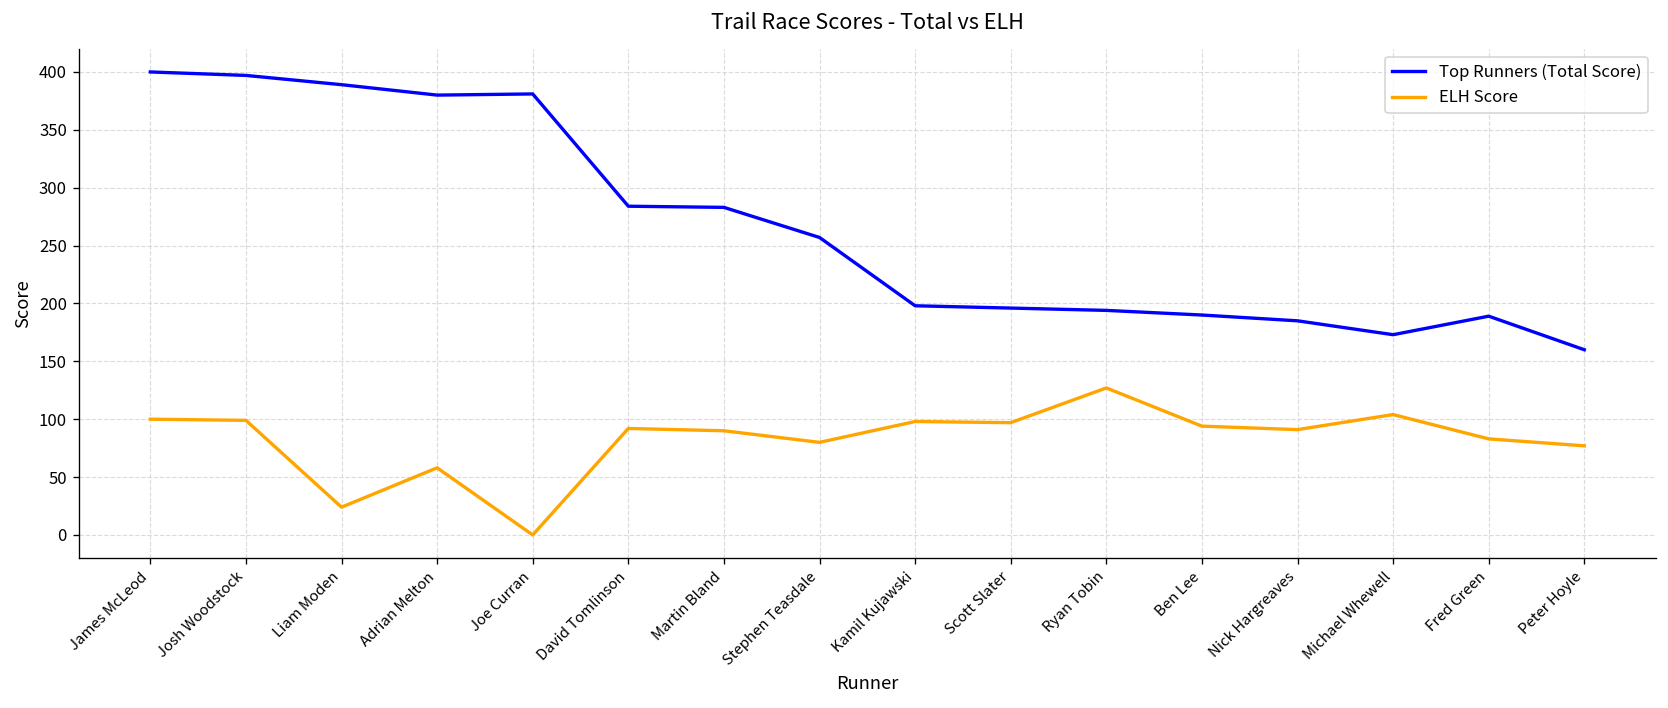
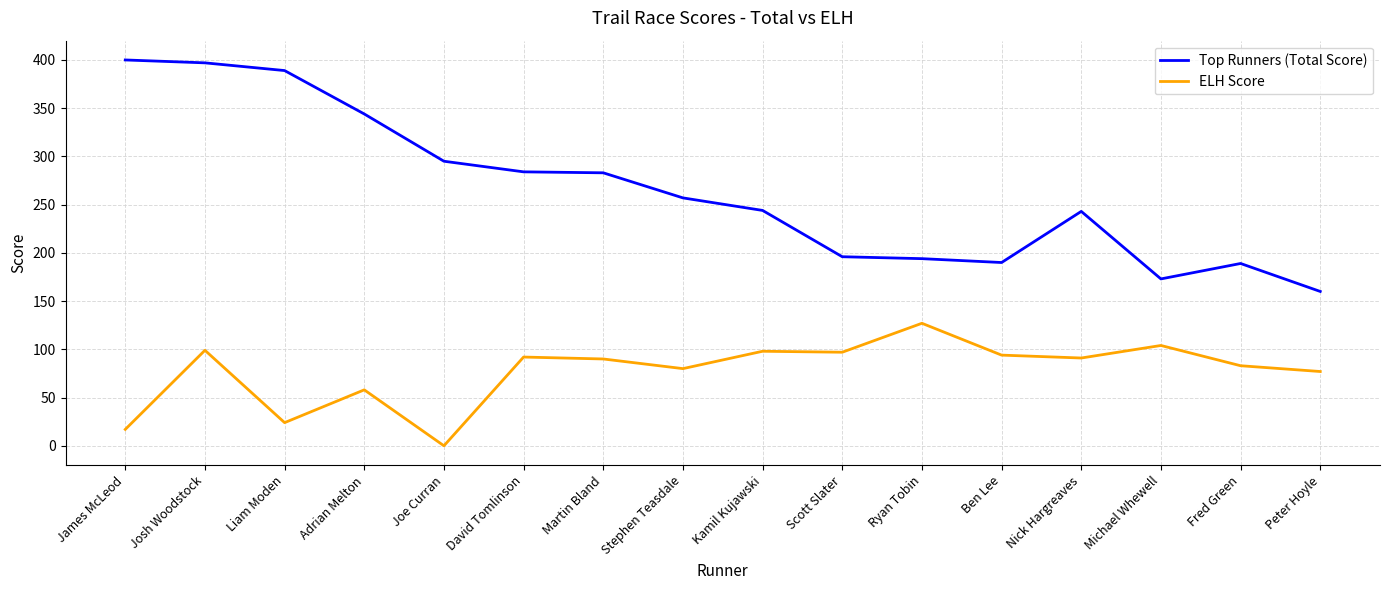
ELH Score, James McLeod: 100 -> 20
Top Runners (Total Score), Adrian Melton: 380 -> 340
Top Runners (Total Score), Joe Curran: 380 -> 300
Top Runners (Total Score), Kamil Kujawski: 200 -> 240
Top Runners (Total Score), Nick Hargreaves: 190 -> 240
